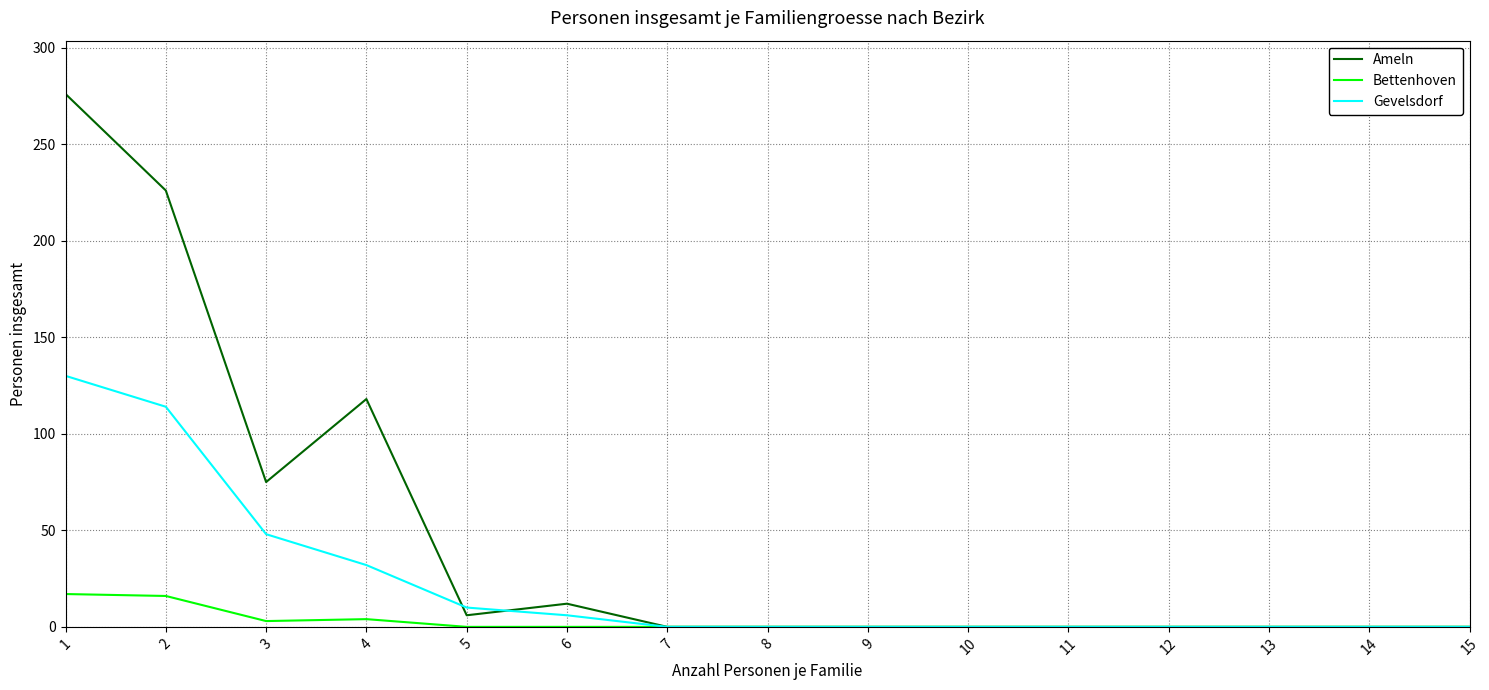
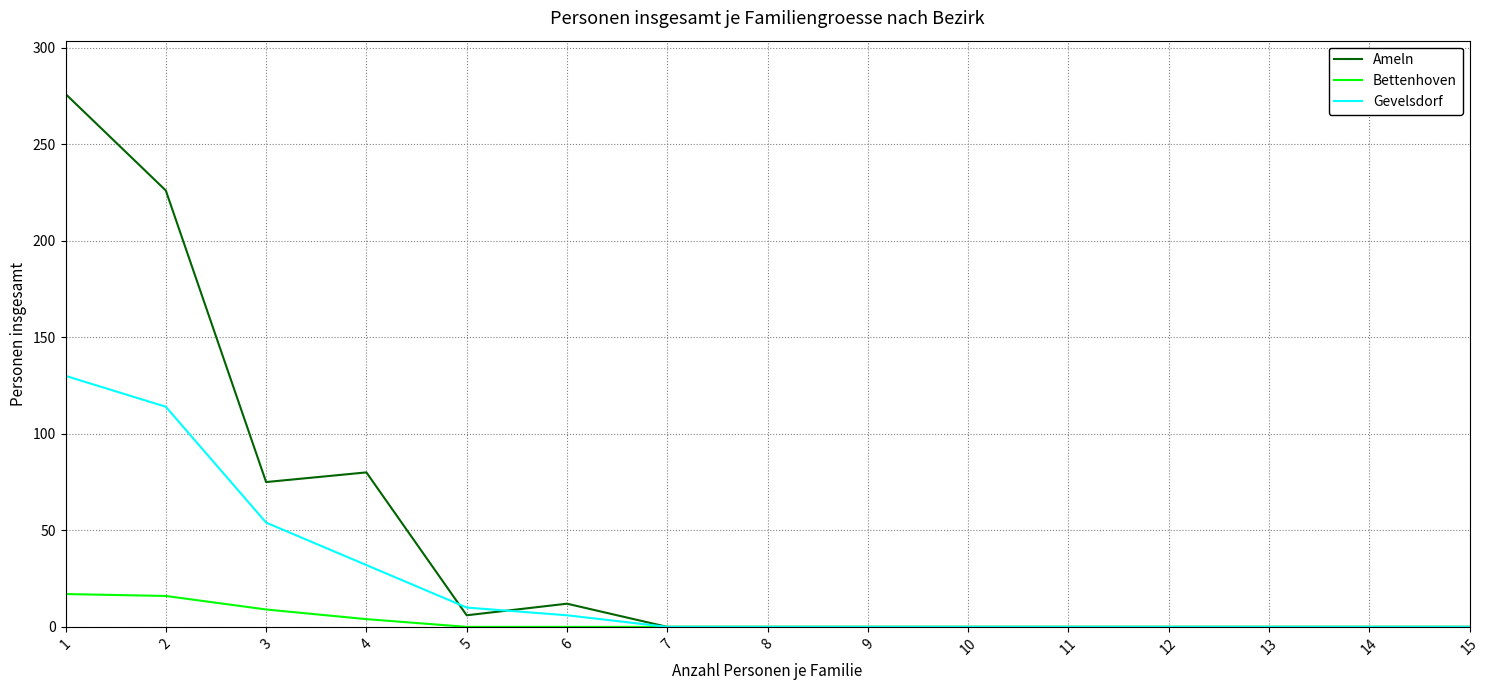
Bettenhoven, 3: 3 -> 9
Gevelsdorf, 3: 48 -> 54
Ameln, 4: 118 -> 80
